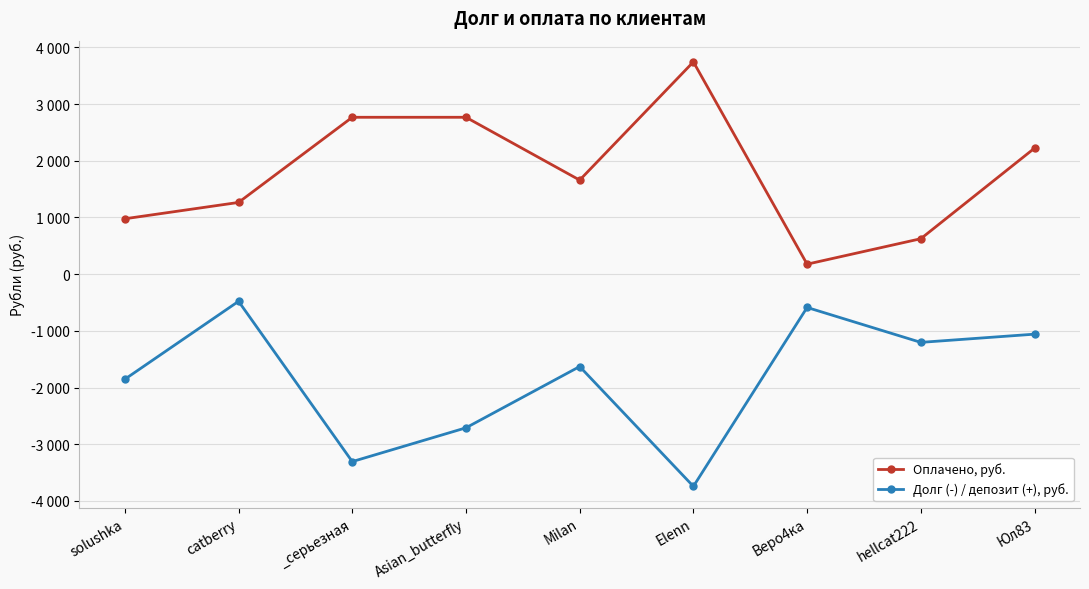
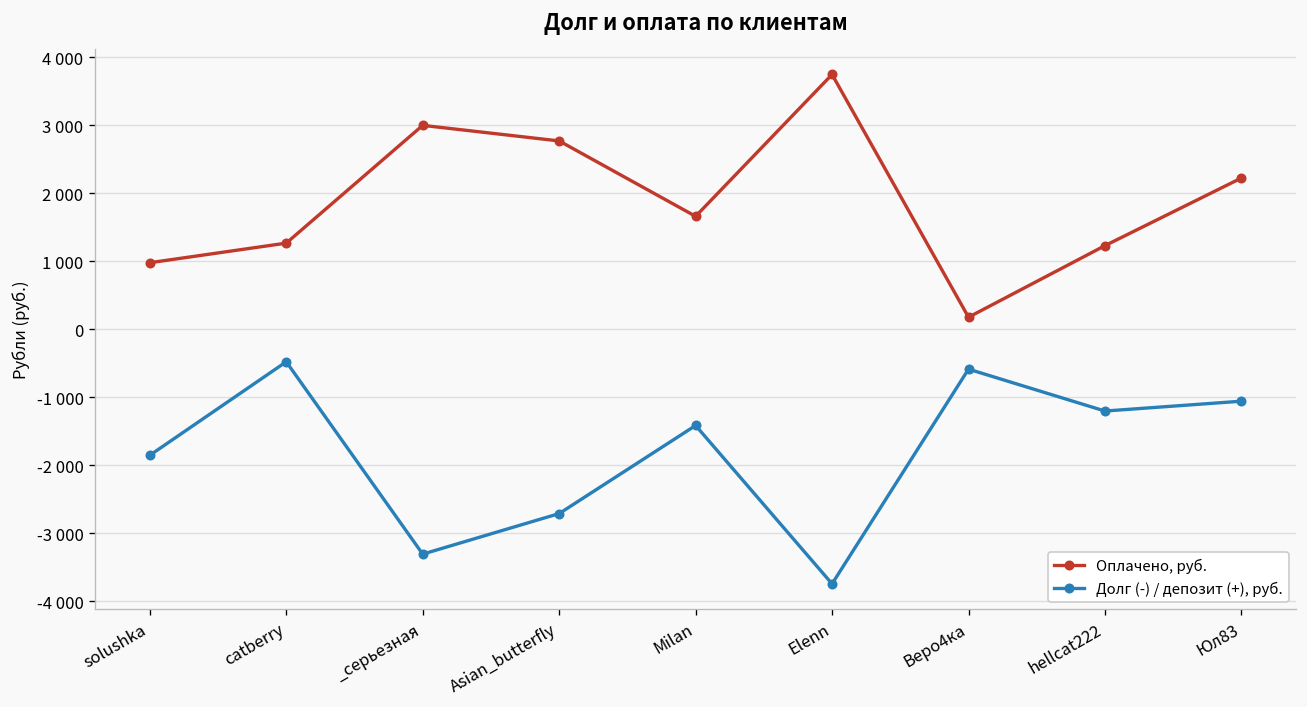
Оплачено, руб., _серьезная: 2800 -> 3000
Долг (-) / депозит (+), руб., Milan: -1600 -> -1400
Оплачено, руб., hellcat222: 600 -> 1200
